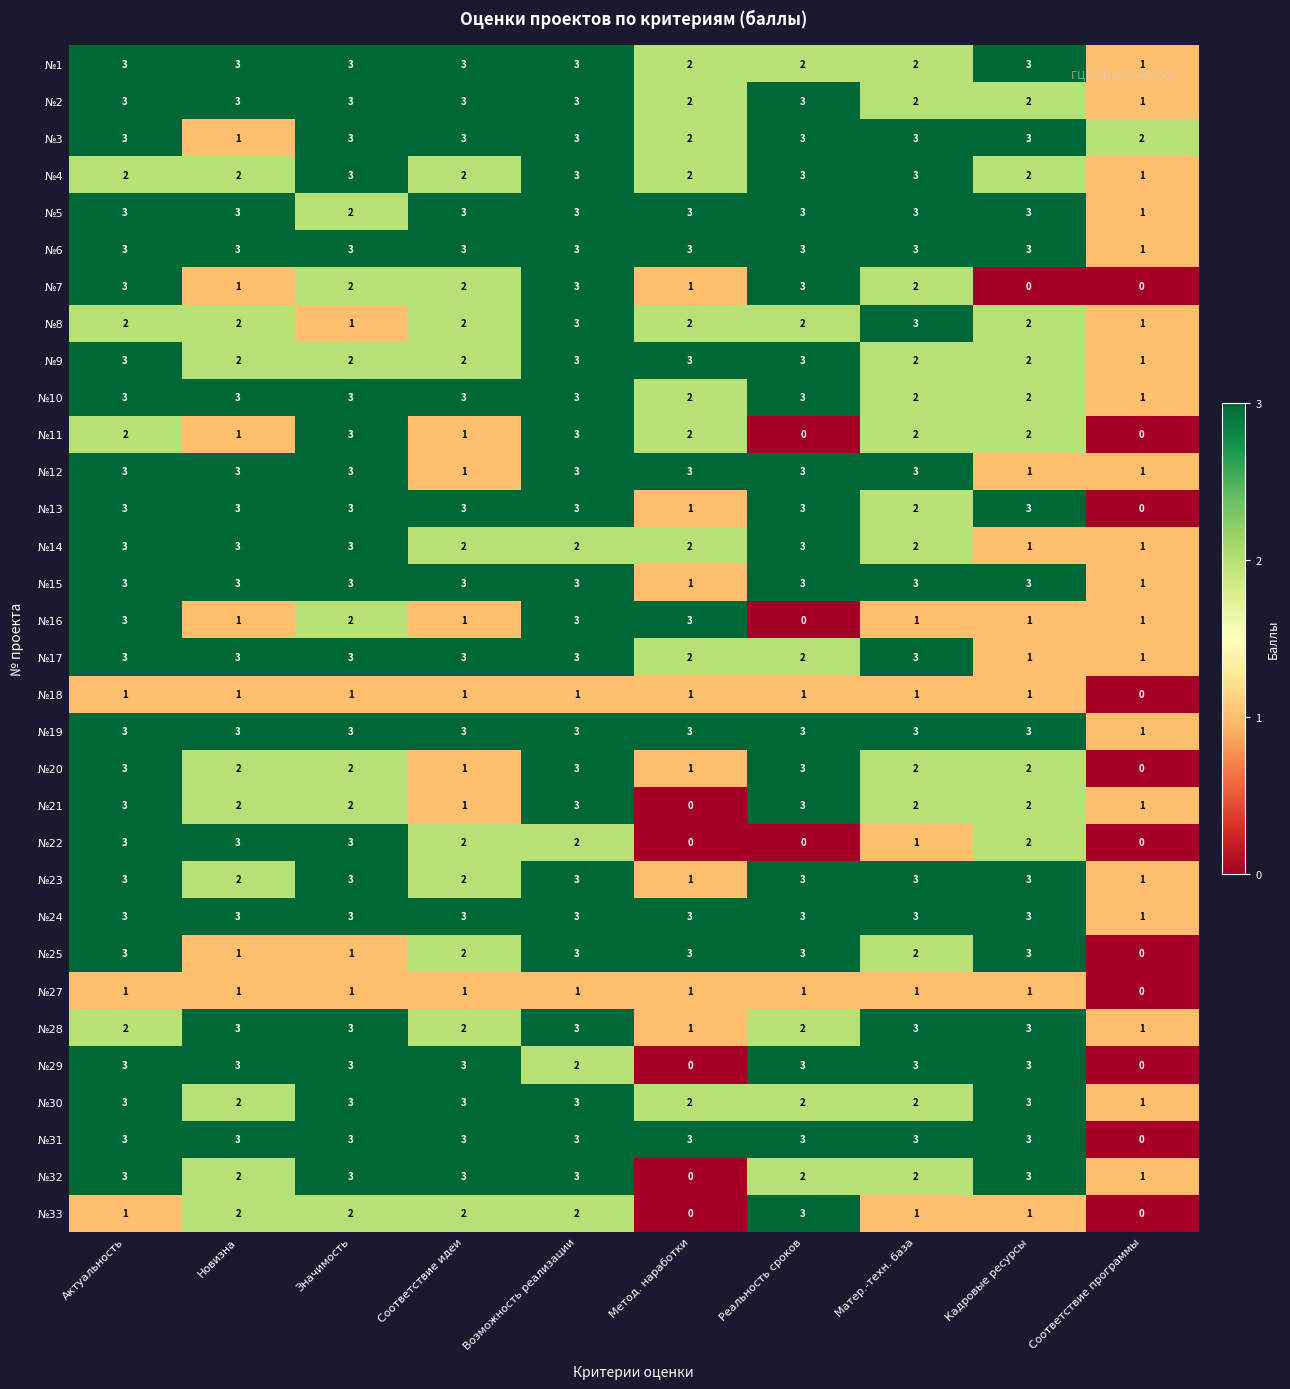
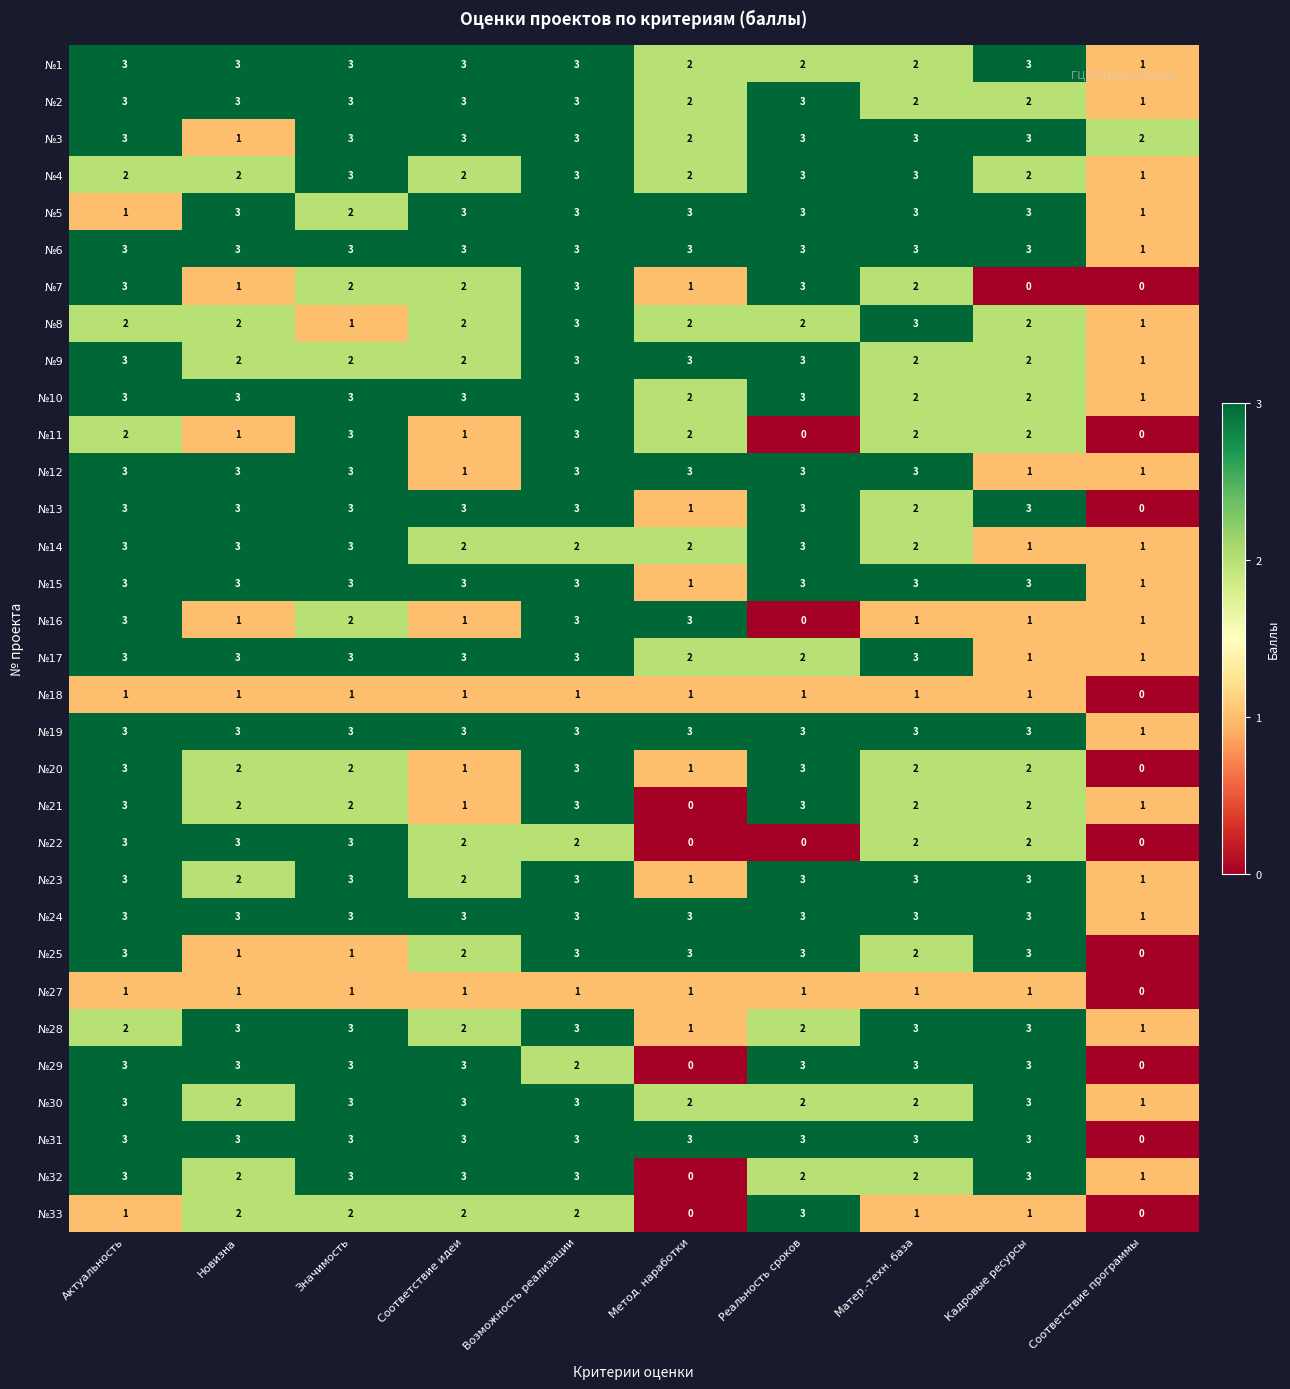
№5, Актуальность: 3 -> 1
№22, Матер.-техн. база: 1 -> 2
